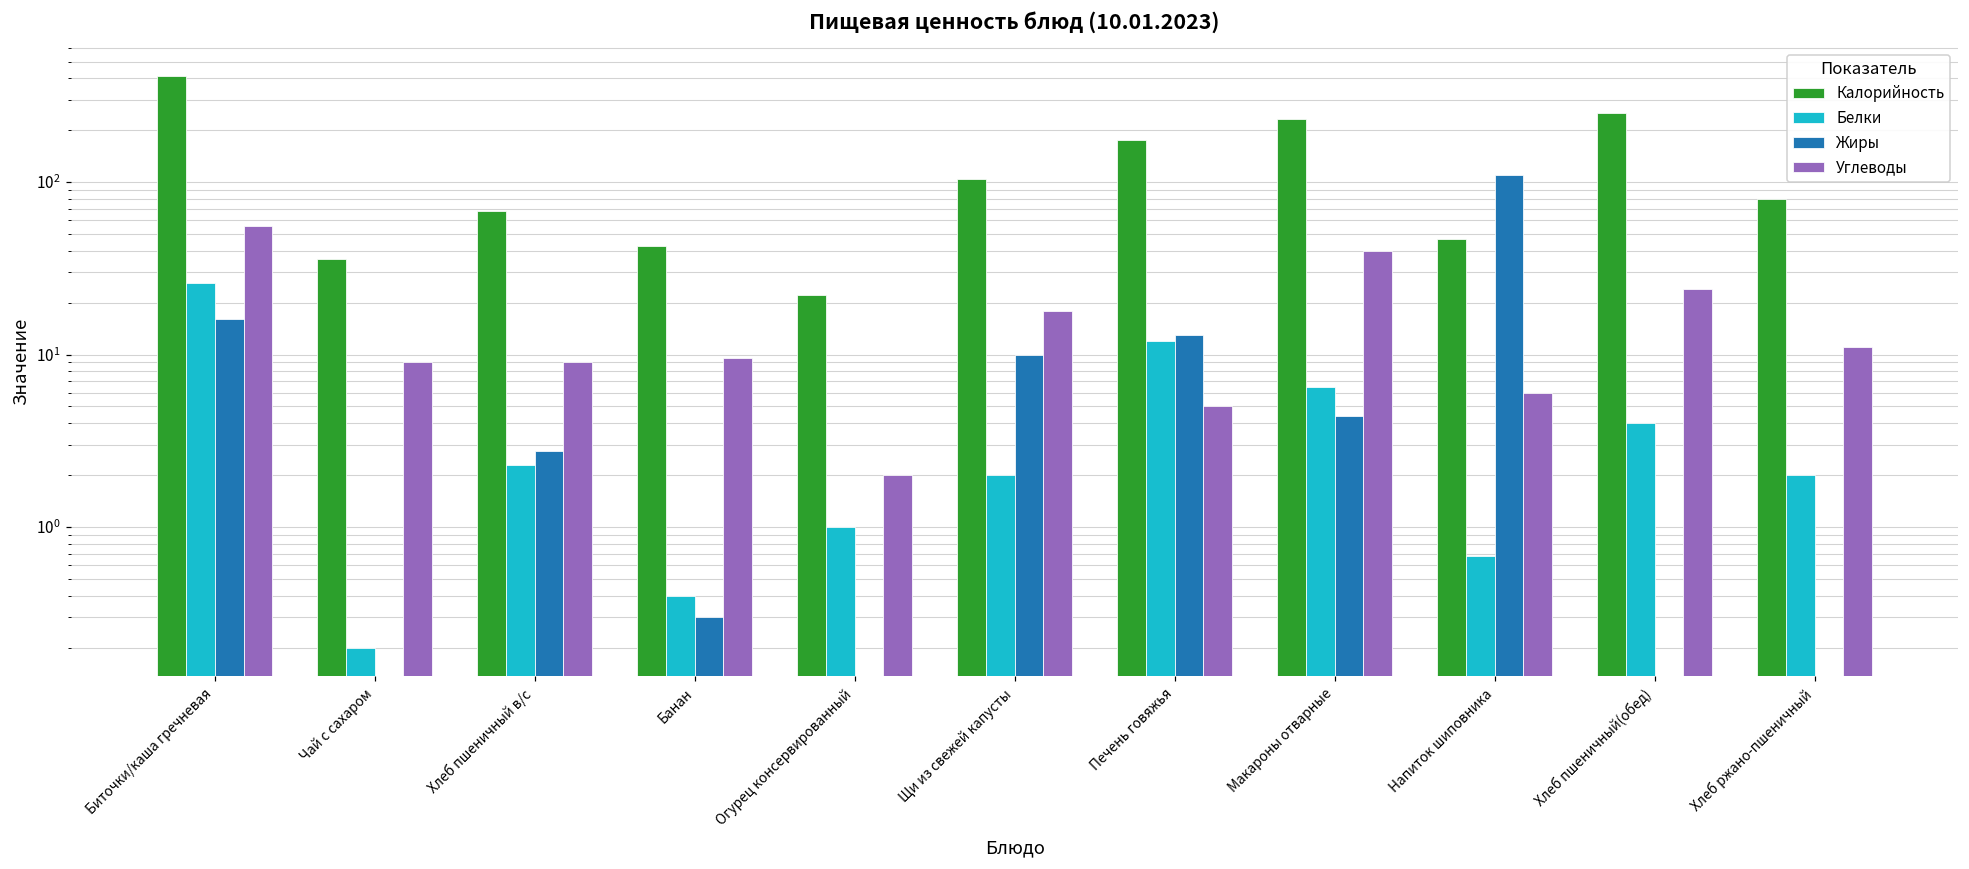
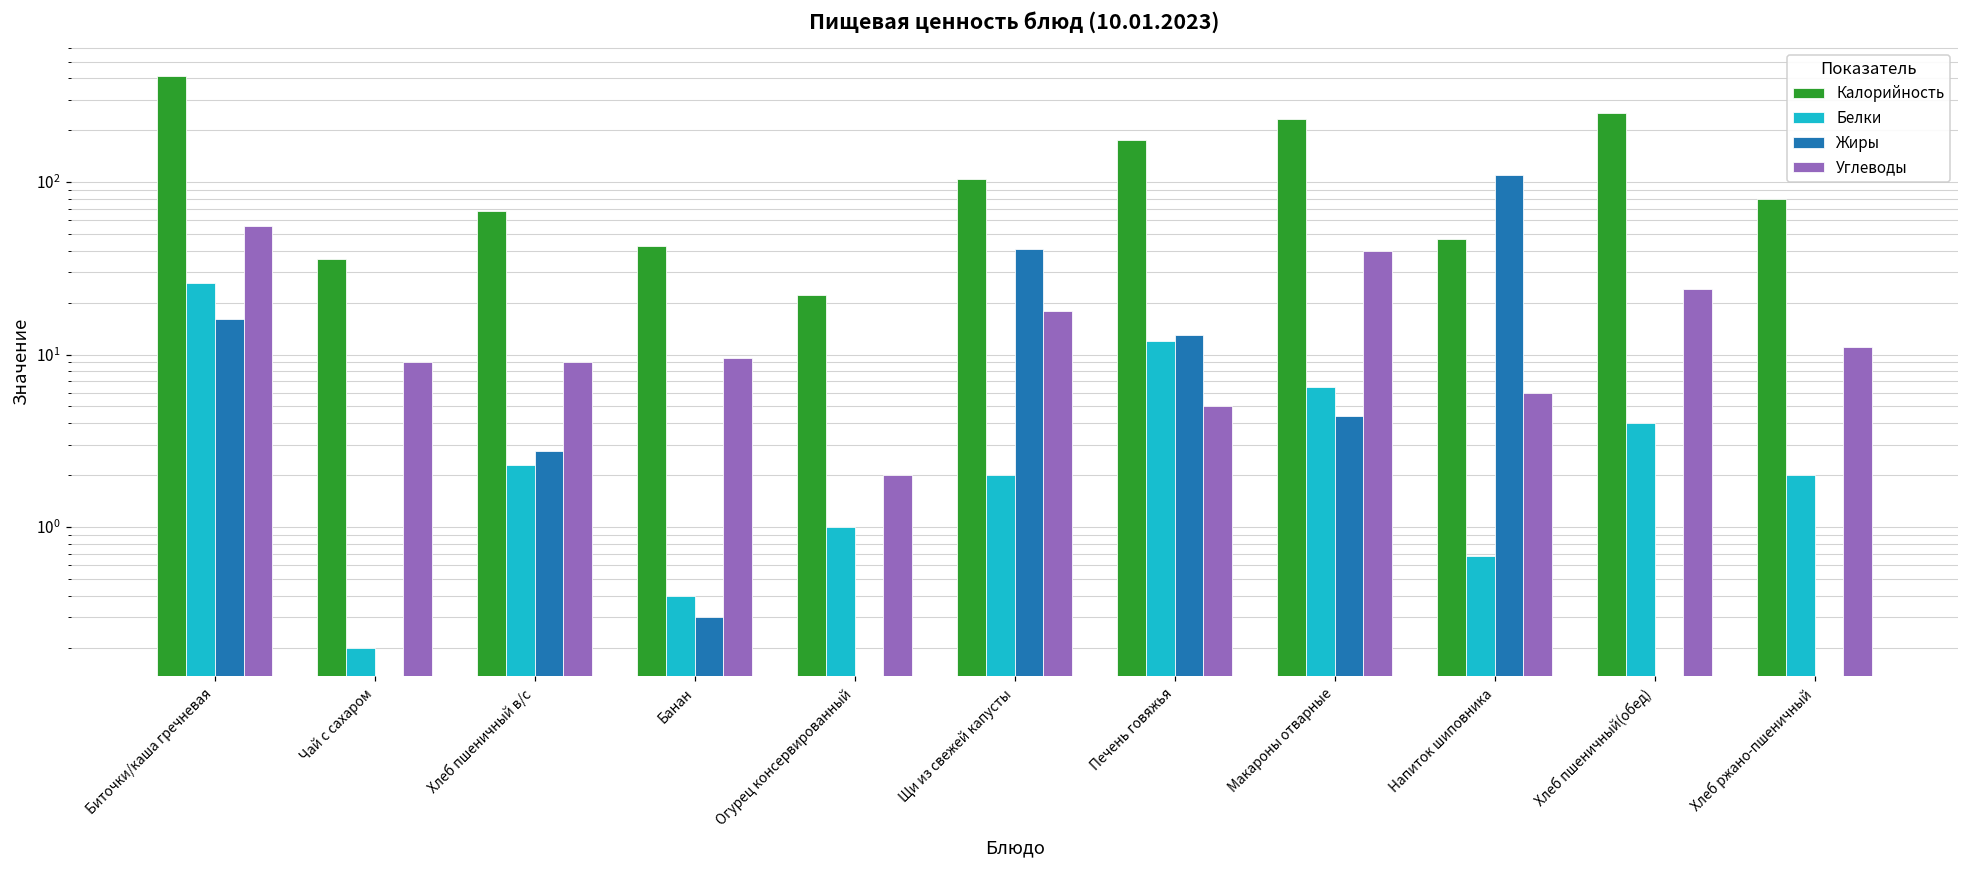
Жиры, Щи из свежей капусты: 10 -> 41
